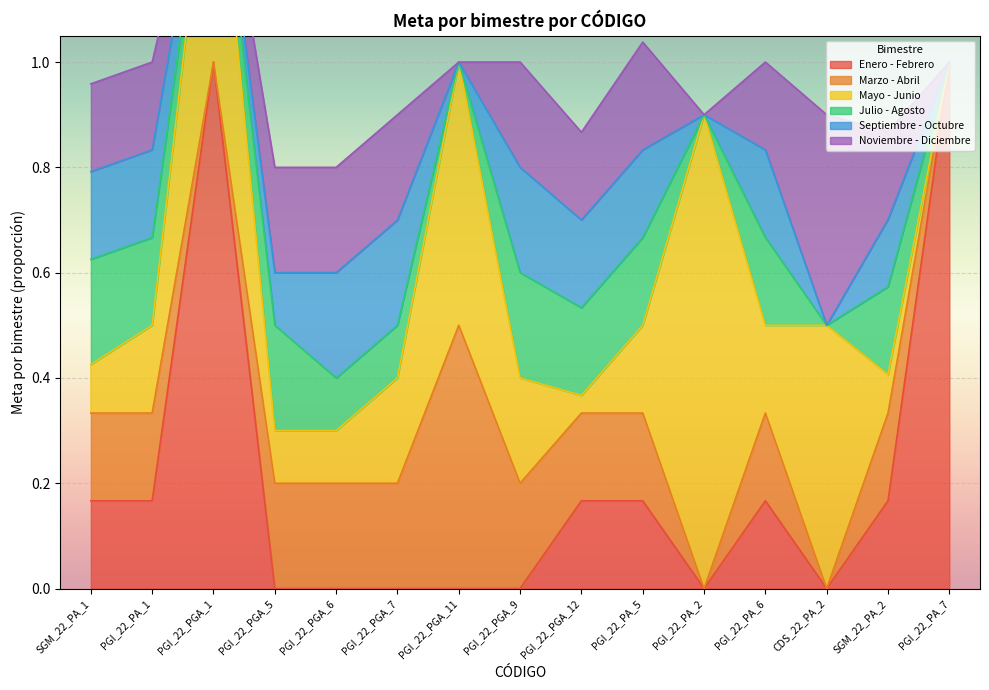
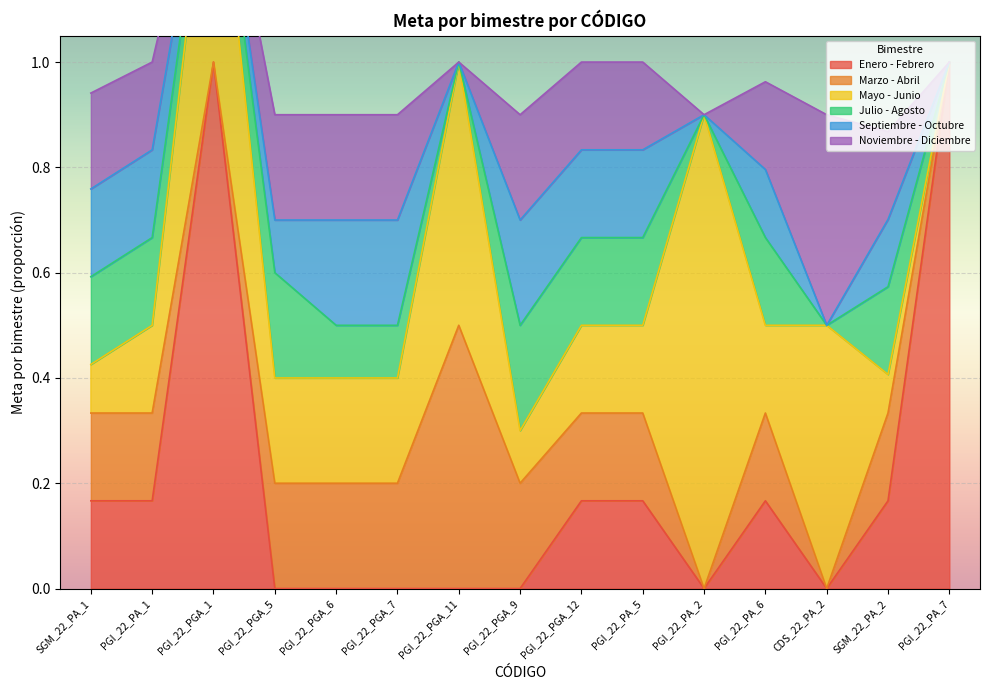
Julio - Agosto, SGM_22_PA_1: 0.20 -> 0.17
Noviembre - Diciembre, SGM_22_PA_1: 0.17 -> 0.18
Mayo - Junio, PGI_22_PGA_5: 0.1 -> 0.2
Mayo - Junio, PGI_22_PGA_6: 0.1 -> 0.2
Mayo - Junio, PGI_22_PGA_9: 0.2 -> 0.1
Mayo - Junio, PGI_22_PGA_12: 0.03 -> 0.17
Noviembre - Diciembre, PGI_22_PA_5: 0.20 -> 0.17
Septiembre - Octubre, PGI_22_PA_6: 0.17 -> 0.13
